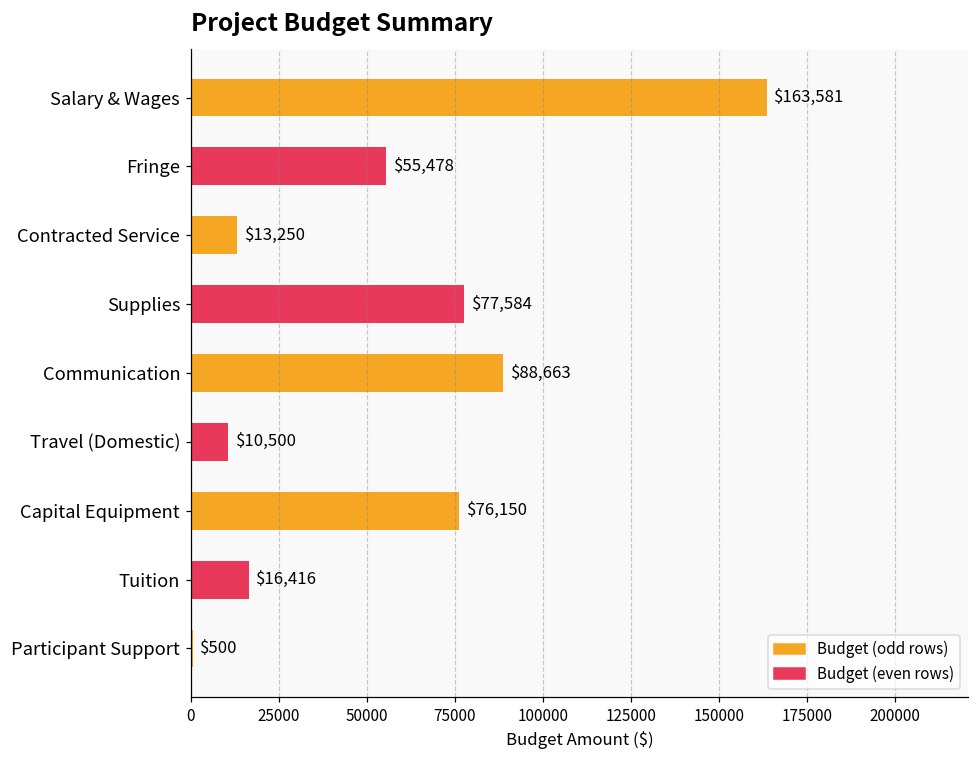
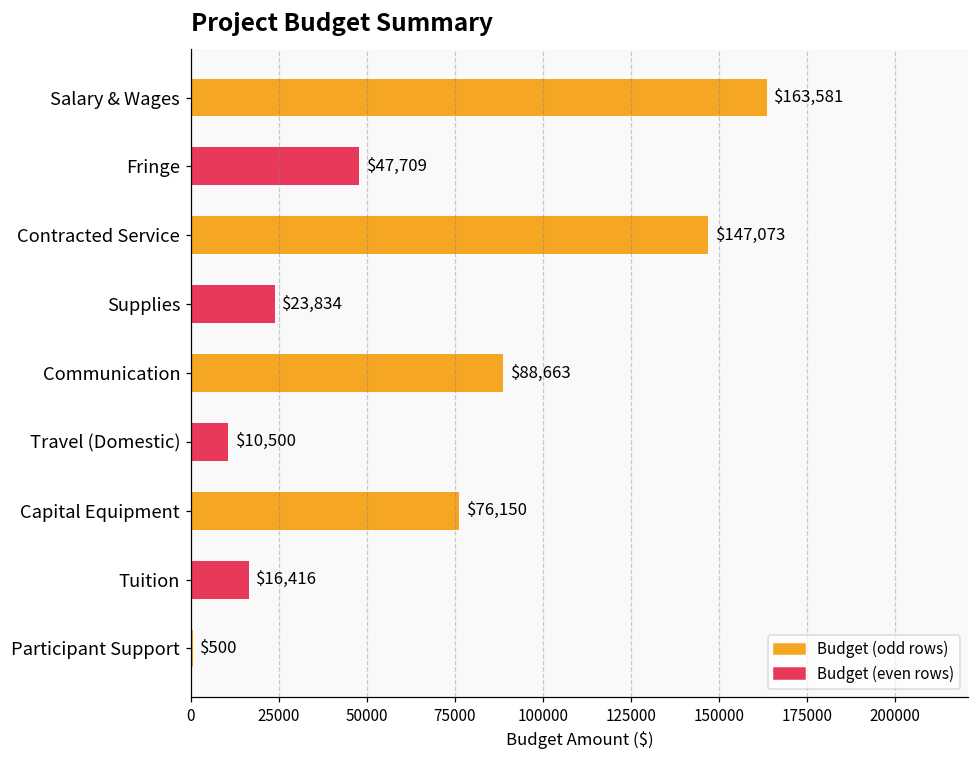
Fringe: $55,478 -> $47,709
Contracted Service: $13,250 -> $147,073
Supplies: $77,584 -> $23,834
